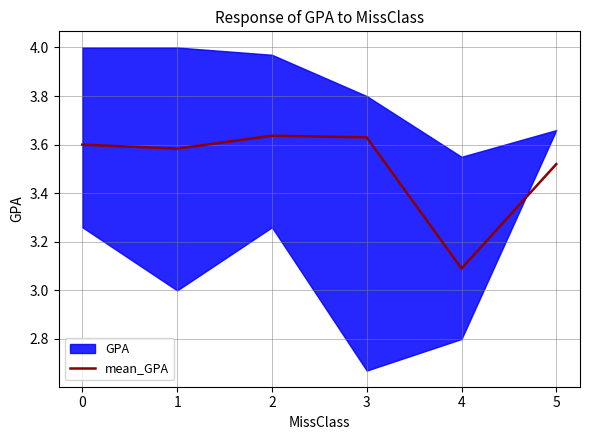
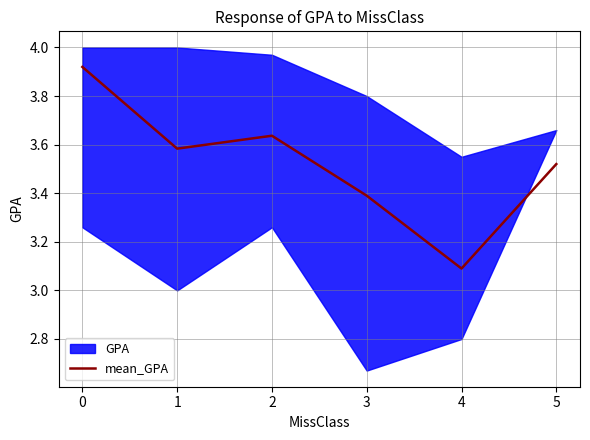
mean_GPA, 0: 3.60 -> 3.92
mean_GPA, 3: 3.63 -> 3.39
